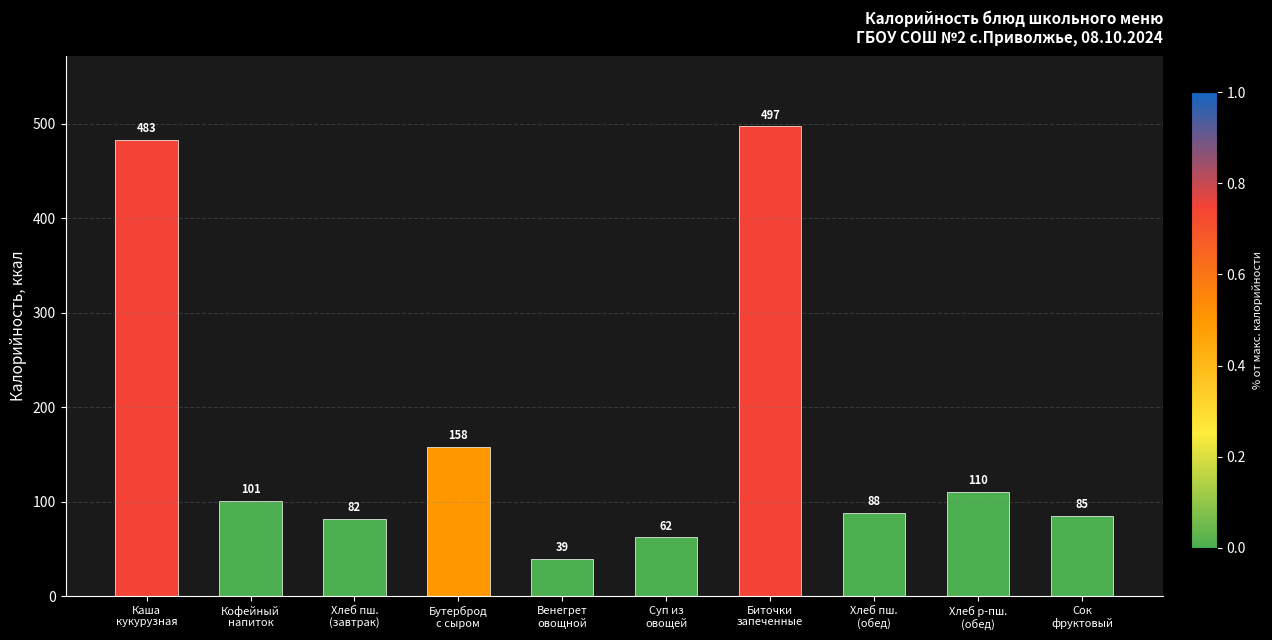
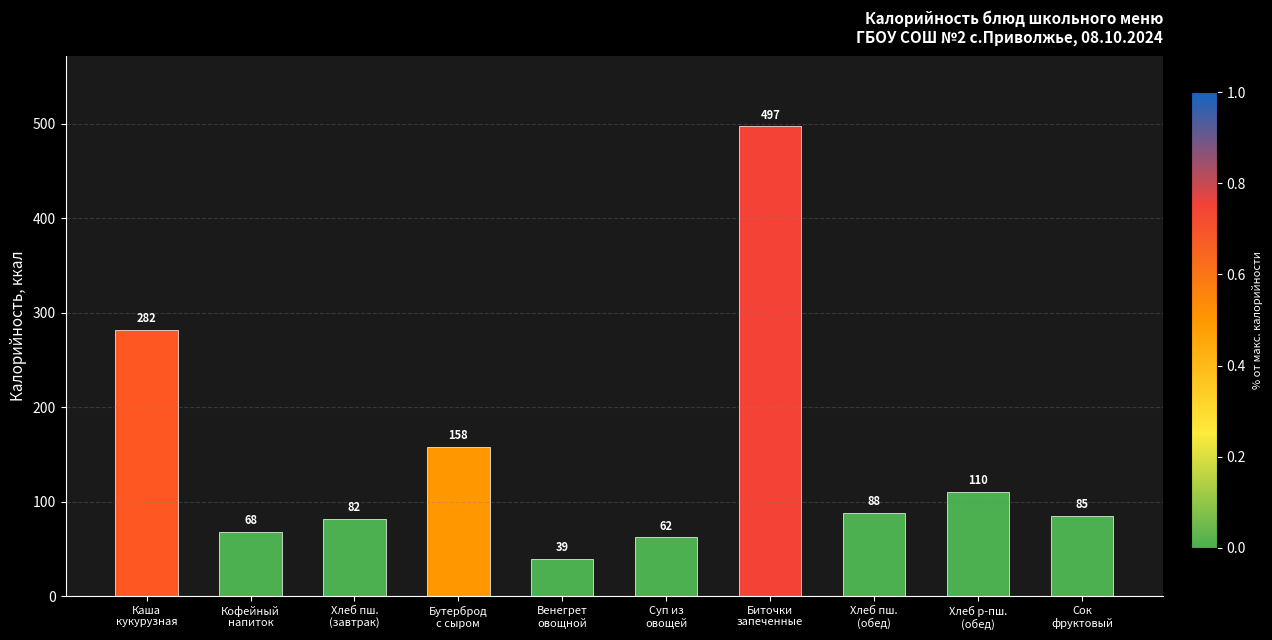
Каша кукурузная: 483 -> 282
Кофейный напиток: 101 -> 68
